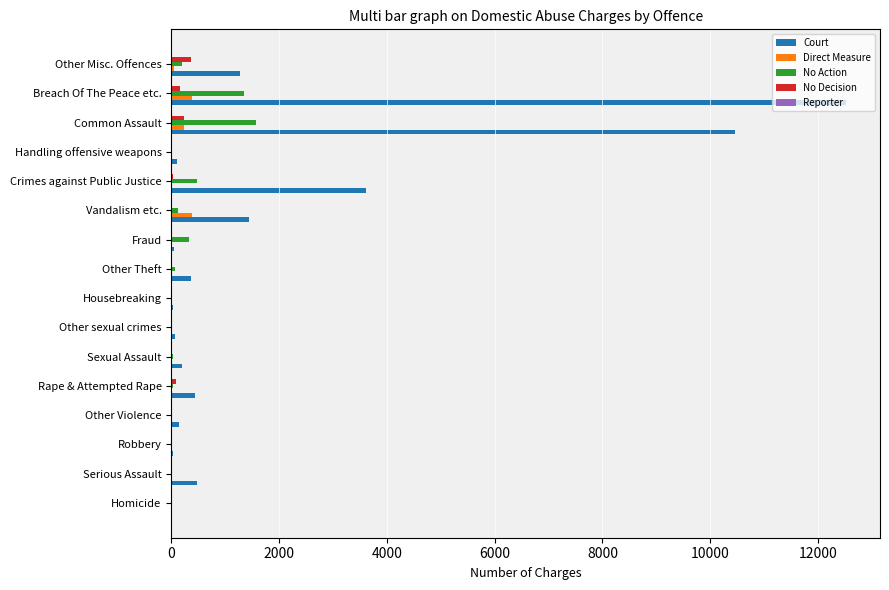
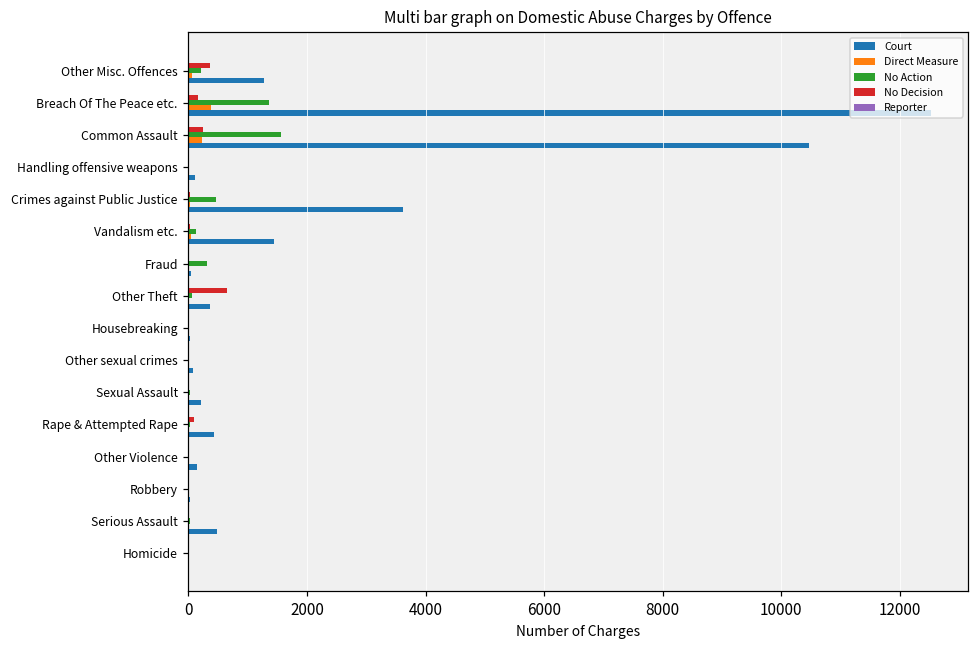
Direct Measure, Vandalism etc.: 400 -> 0
No Decision, Other Theft: 0 -> 600
